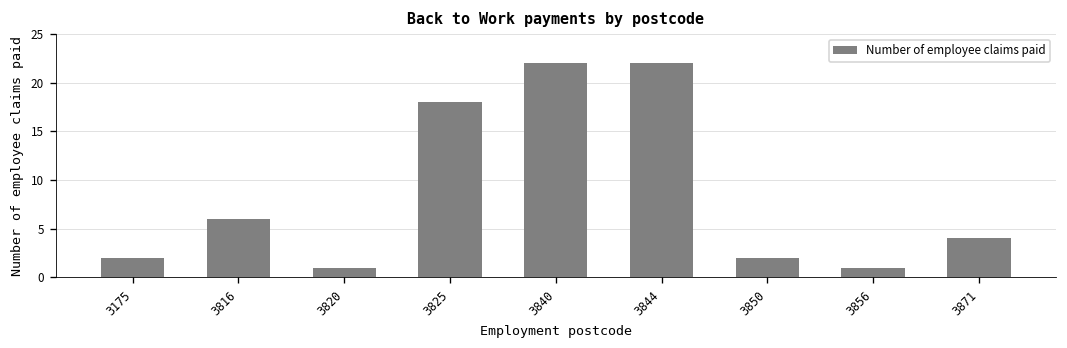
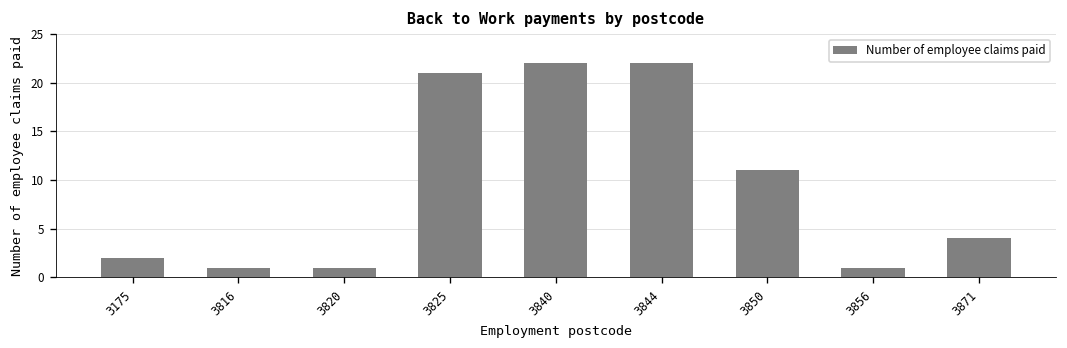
3816: 6 -> 1
3825: 18 -> 21
3850: 2 -> 11
